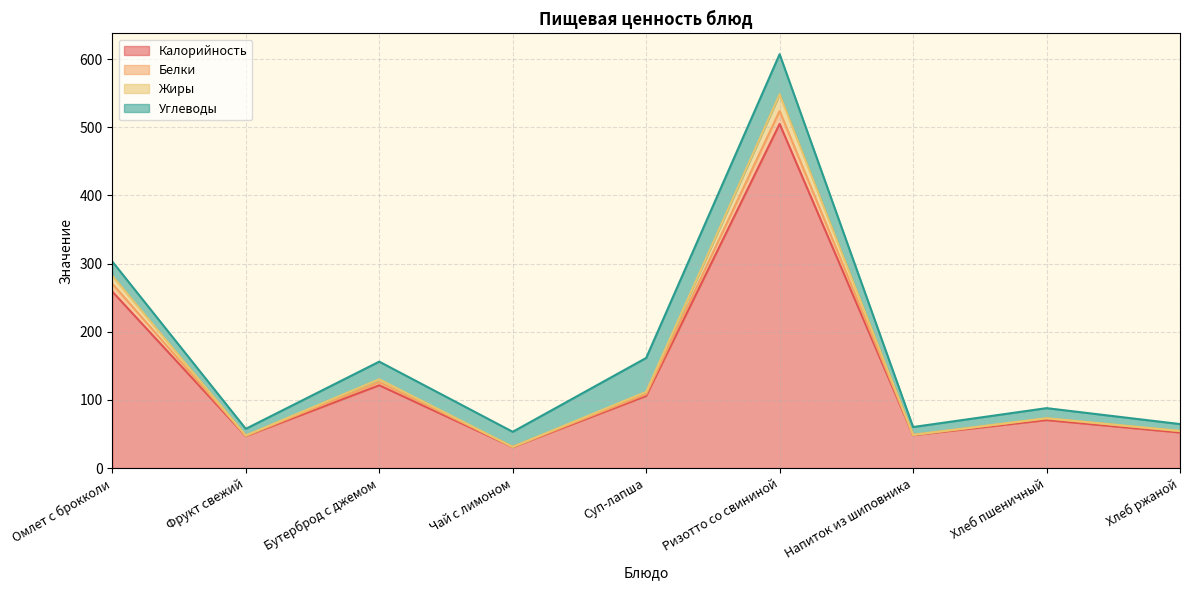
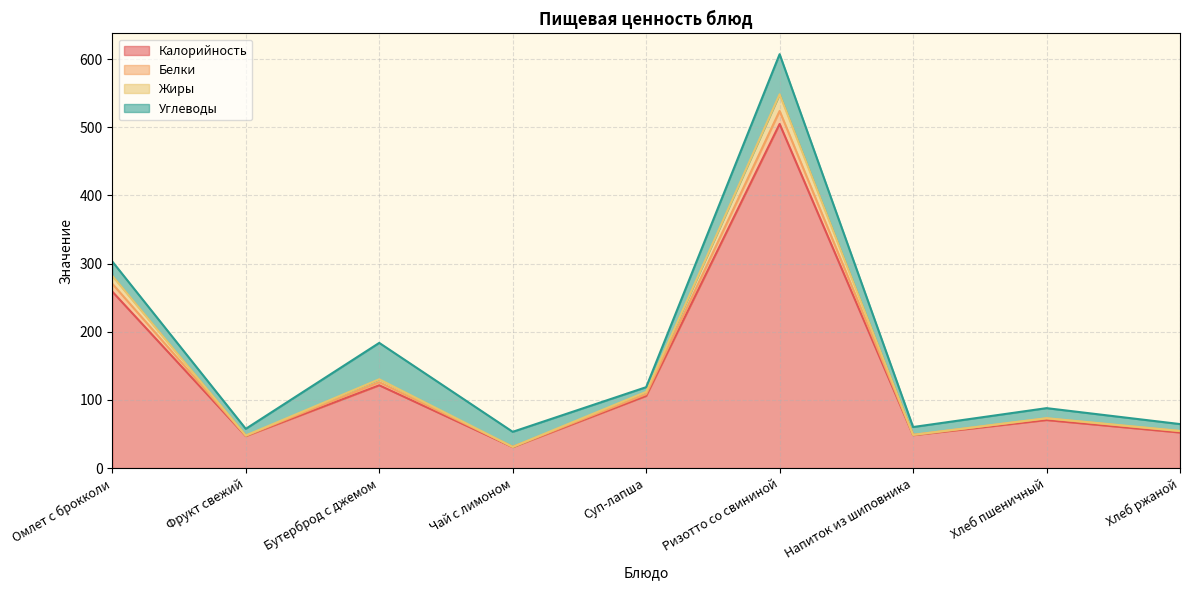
Углеводы, Бутерброд с джемом: 30 -> 50
Углеводы, Суп-лапша: 50 -> 10
